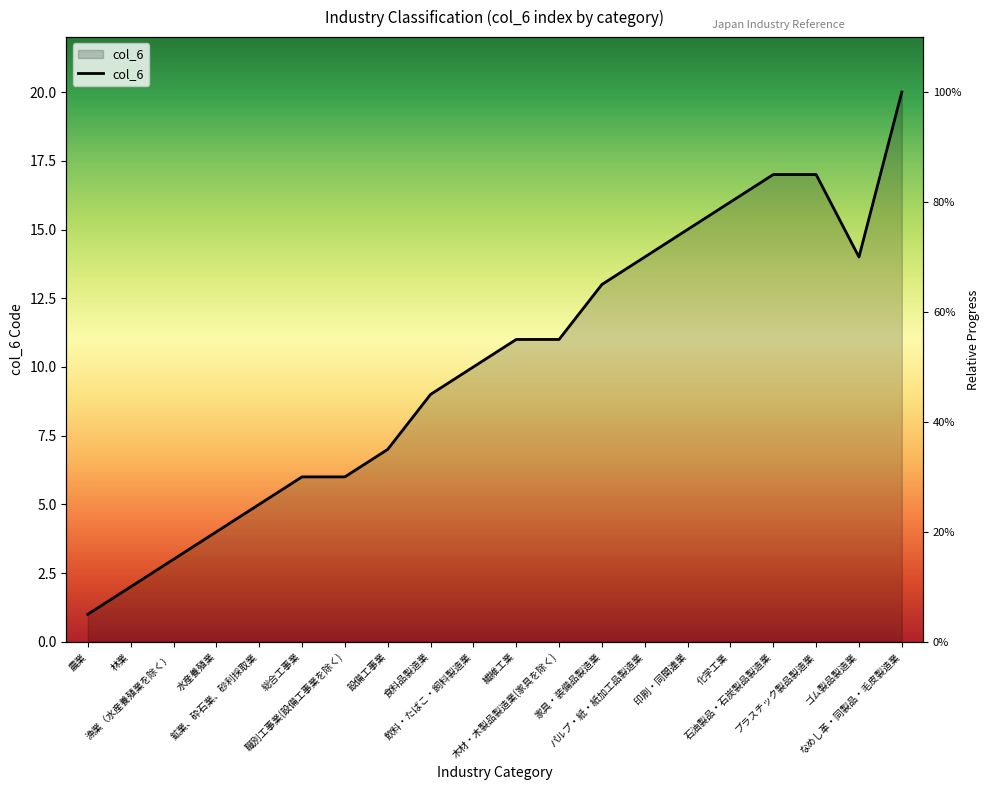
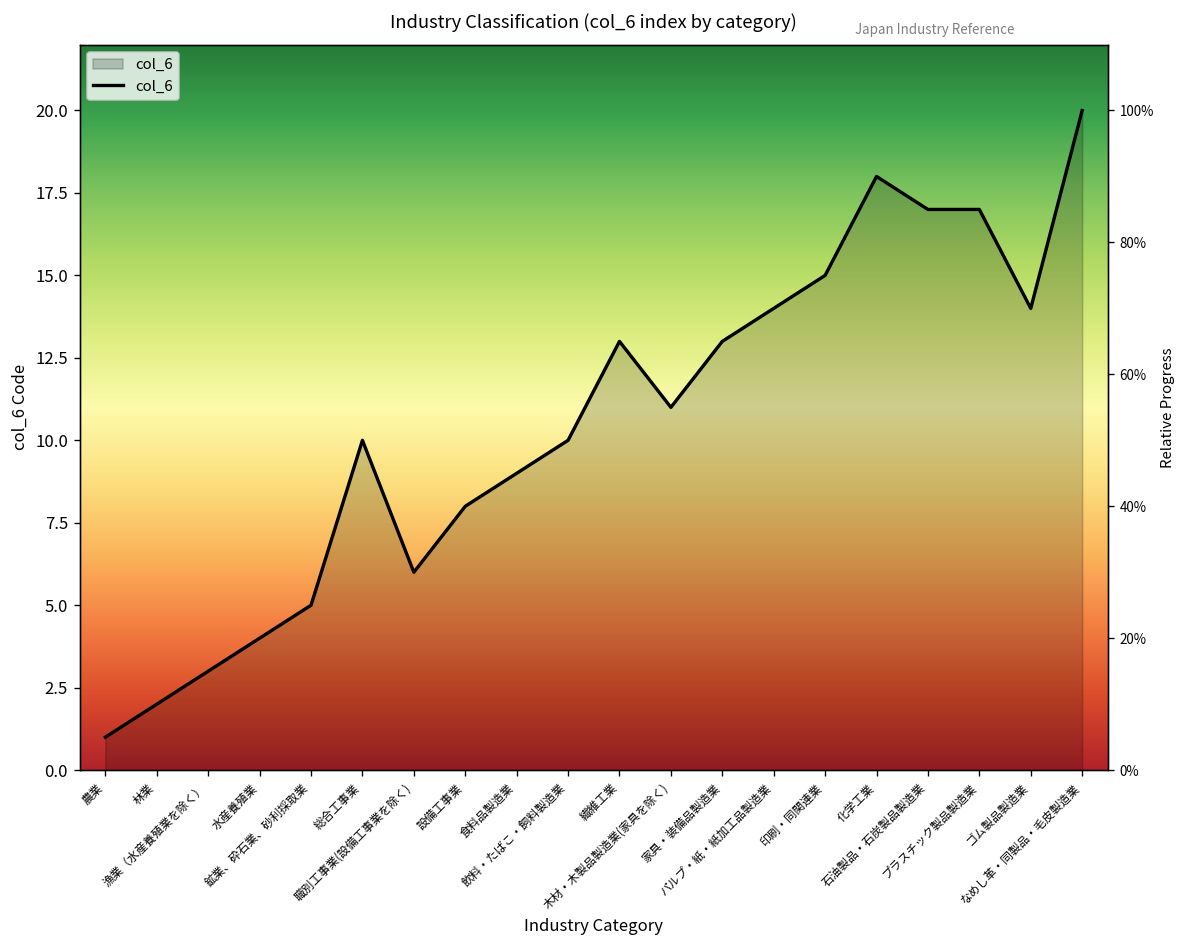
総合工事業: 6 -> 10
設備工事業: 7 -> 8
繊維工業: 11 -> 13
化学工業: 16 -> 18
